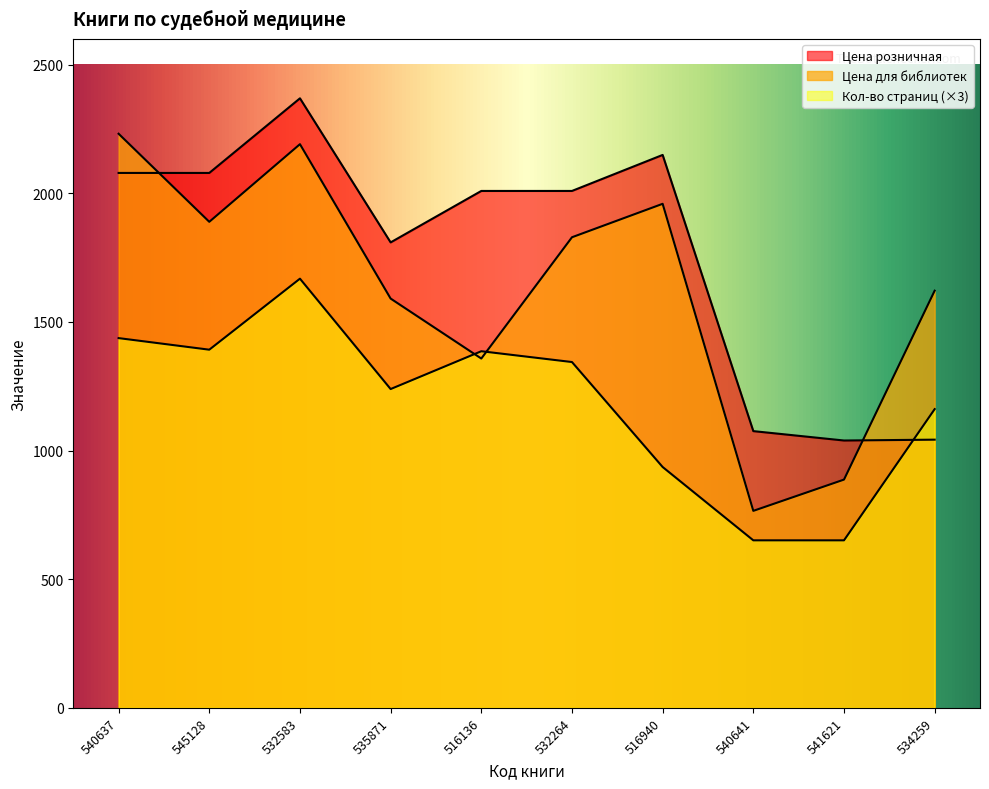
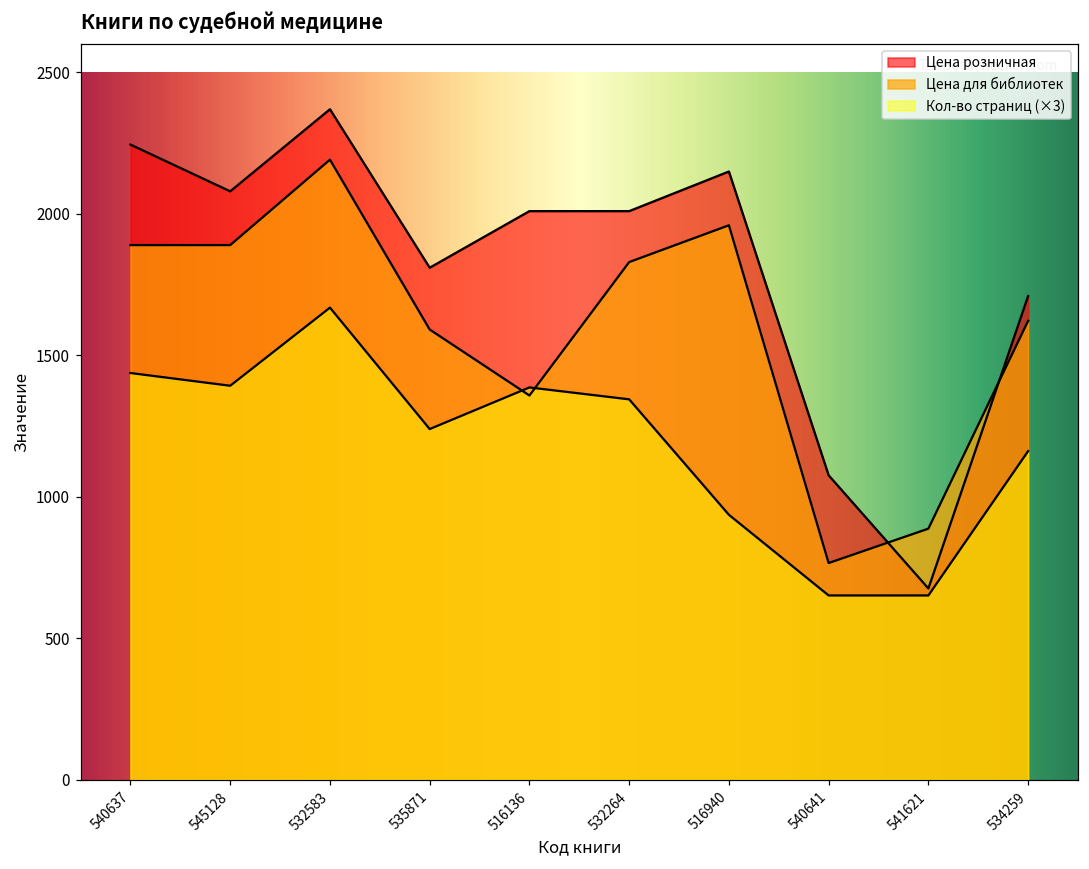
Цена розничная, 540637: 2080 -> 2240
Цена для библиотек, 540637: 2230 -> 1890
Цена розничная, 541621: 1040 -> 680
Цена розничная, 534259: 1040 -> 1710
